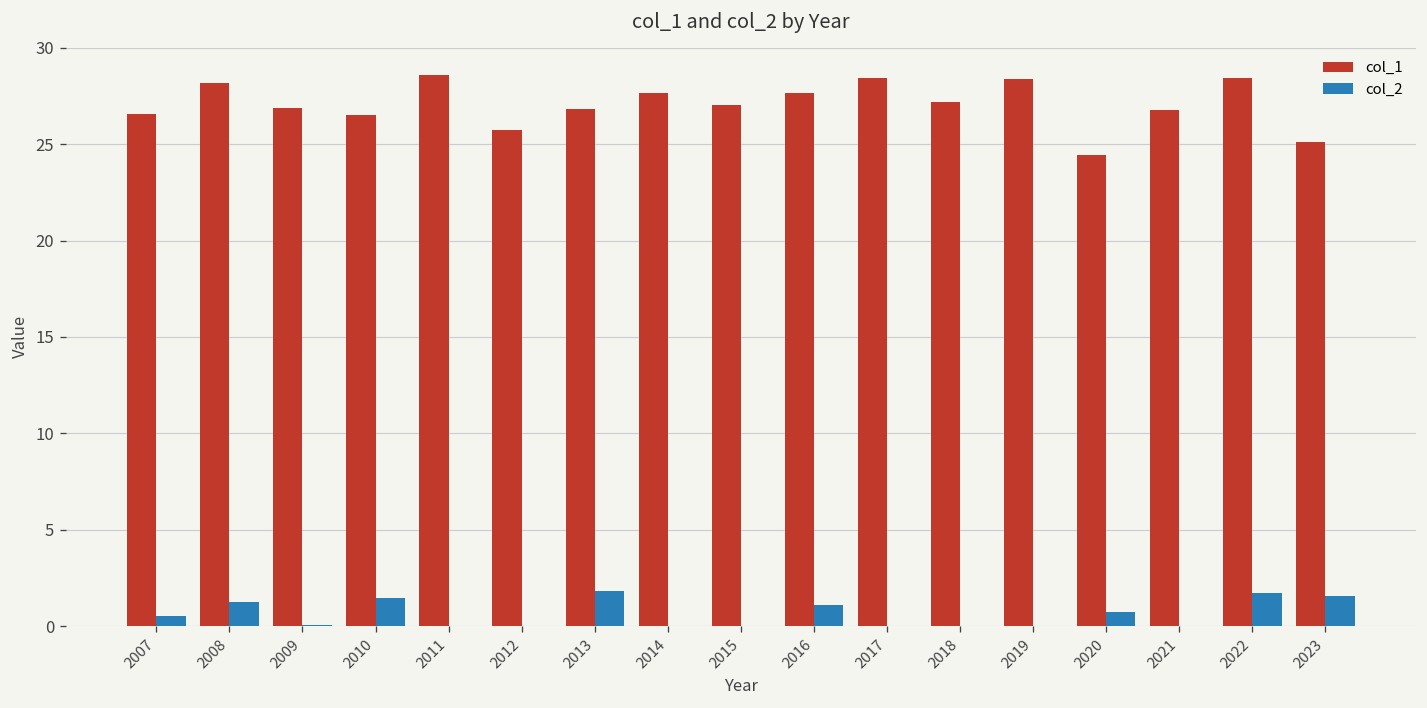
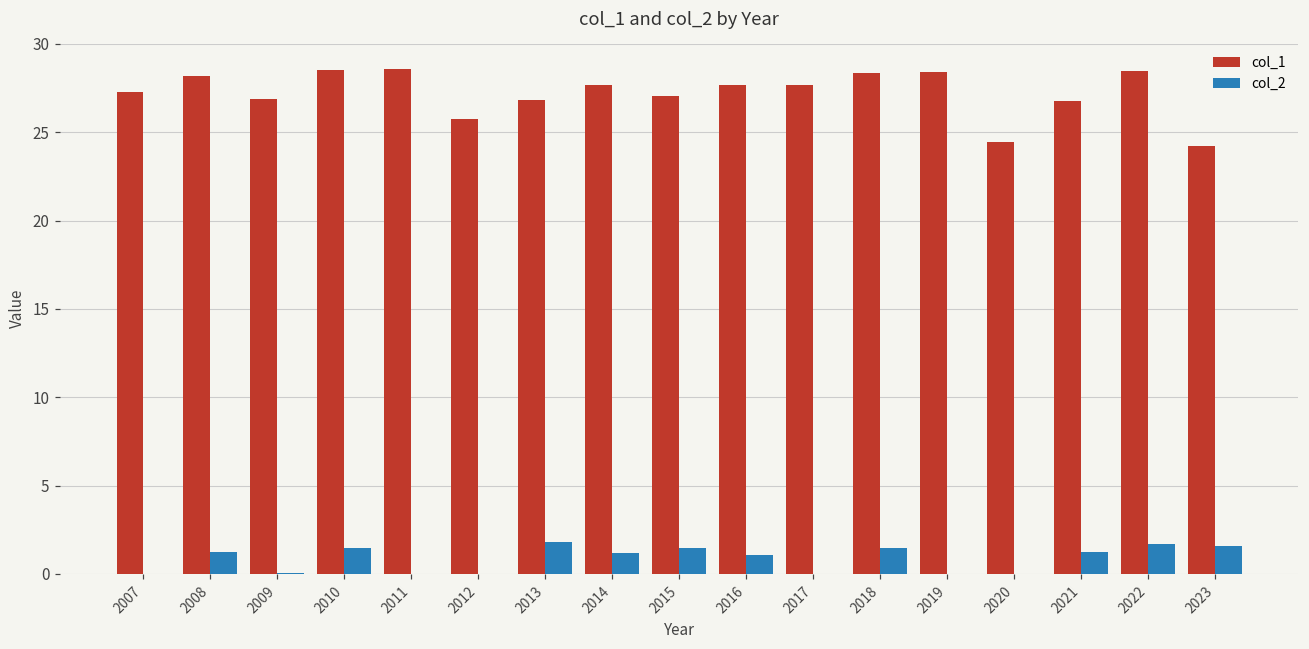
col_1, 2007: 26.6 -> 27.3
col_2, 2007: 0.5 -> 0.0
col_1, 2010: 26.5 -> 28.5
col_2, 2014: 0.0 -> 1.2
col_2, 2015: 0.0 -> 1.4
col_1, 2017: 28.4 -> 27.7
col_1, 2018: 27.2 -> 28.4
col_2, 2018: 0.0 -> 1.5
col_2, 2020: 0.7 -> 0.0
col_2, 2021: 0.0 -> 1.2
col_1, 2023: 25.1 -> 24.2
